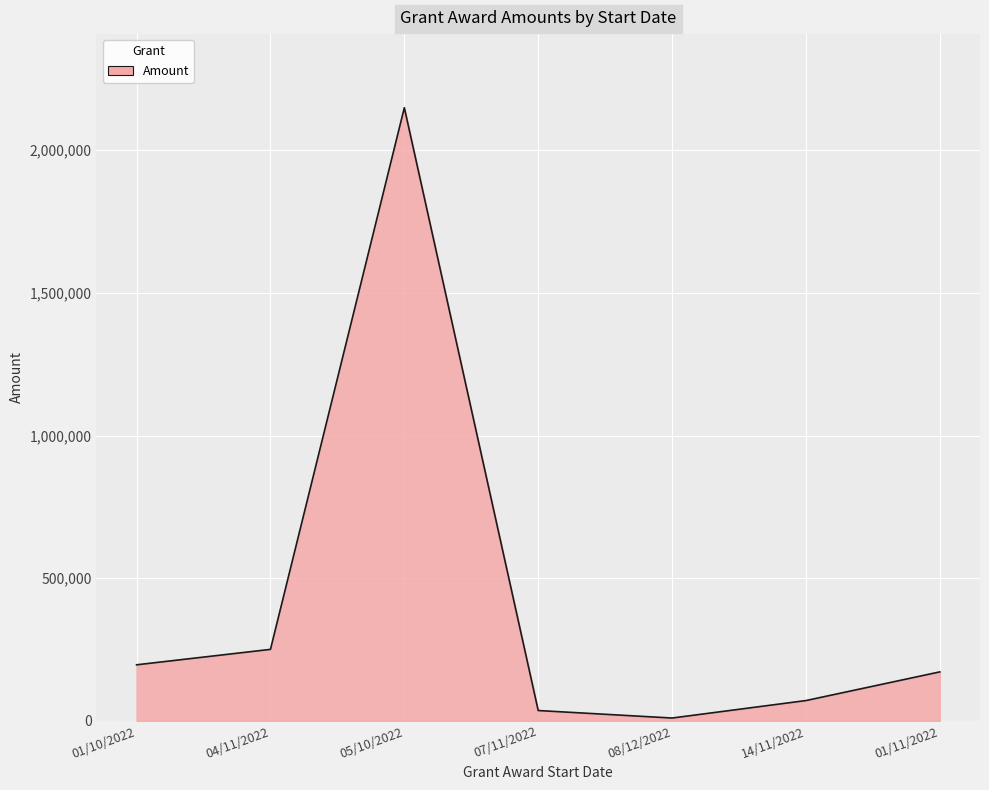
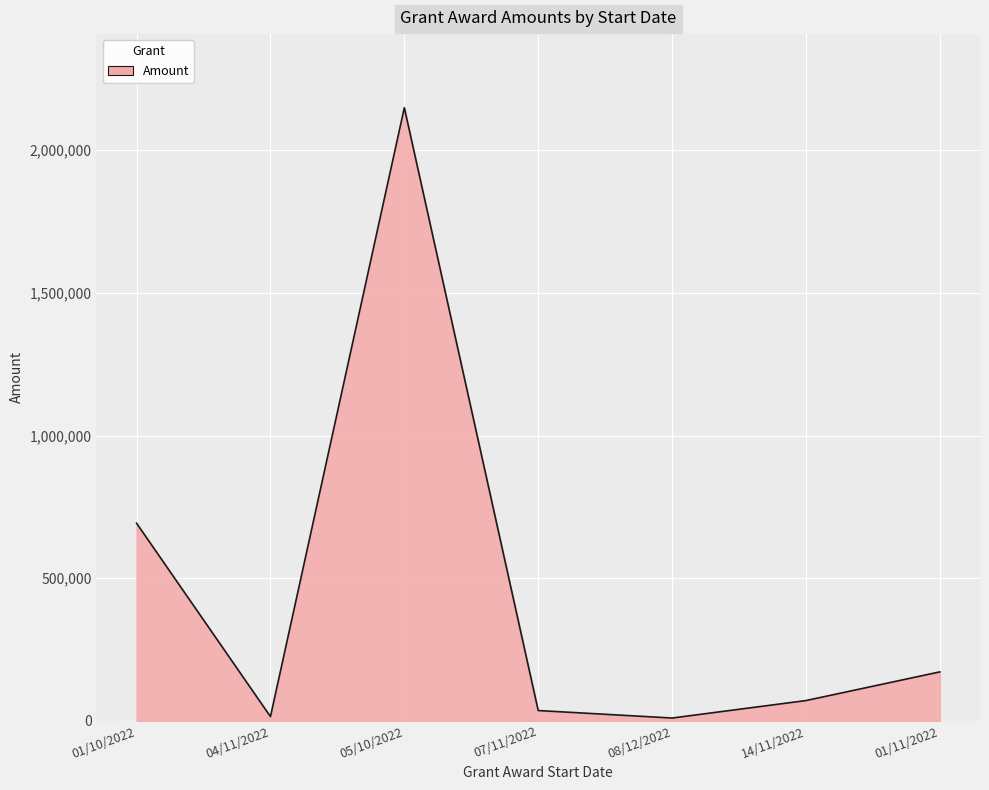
01/10/2022: 200,000 -> 690,000
04/11/2022: 250,000 -> 20,000
